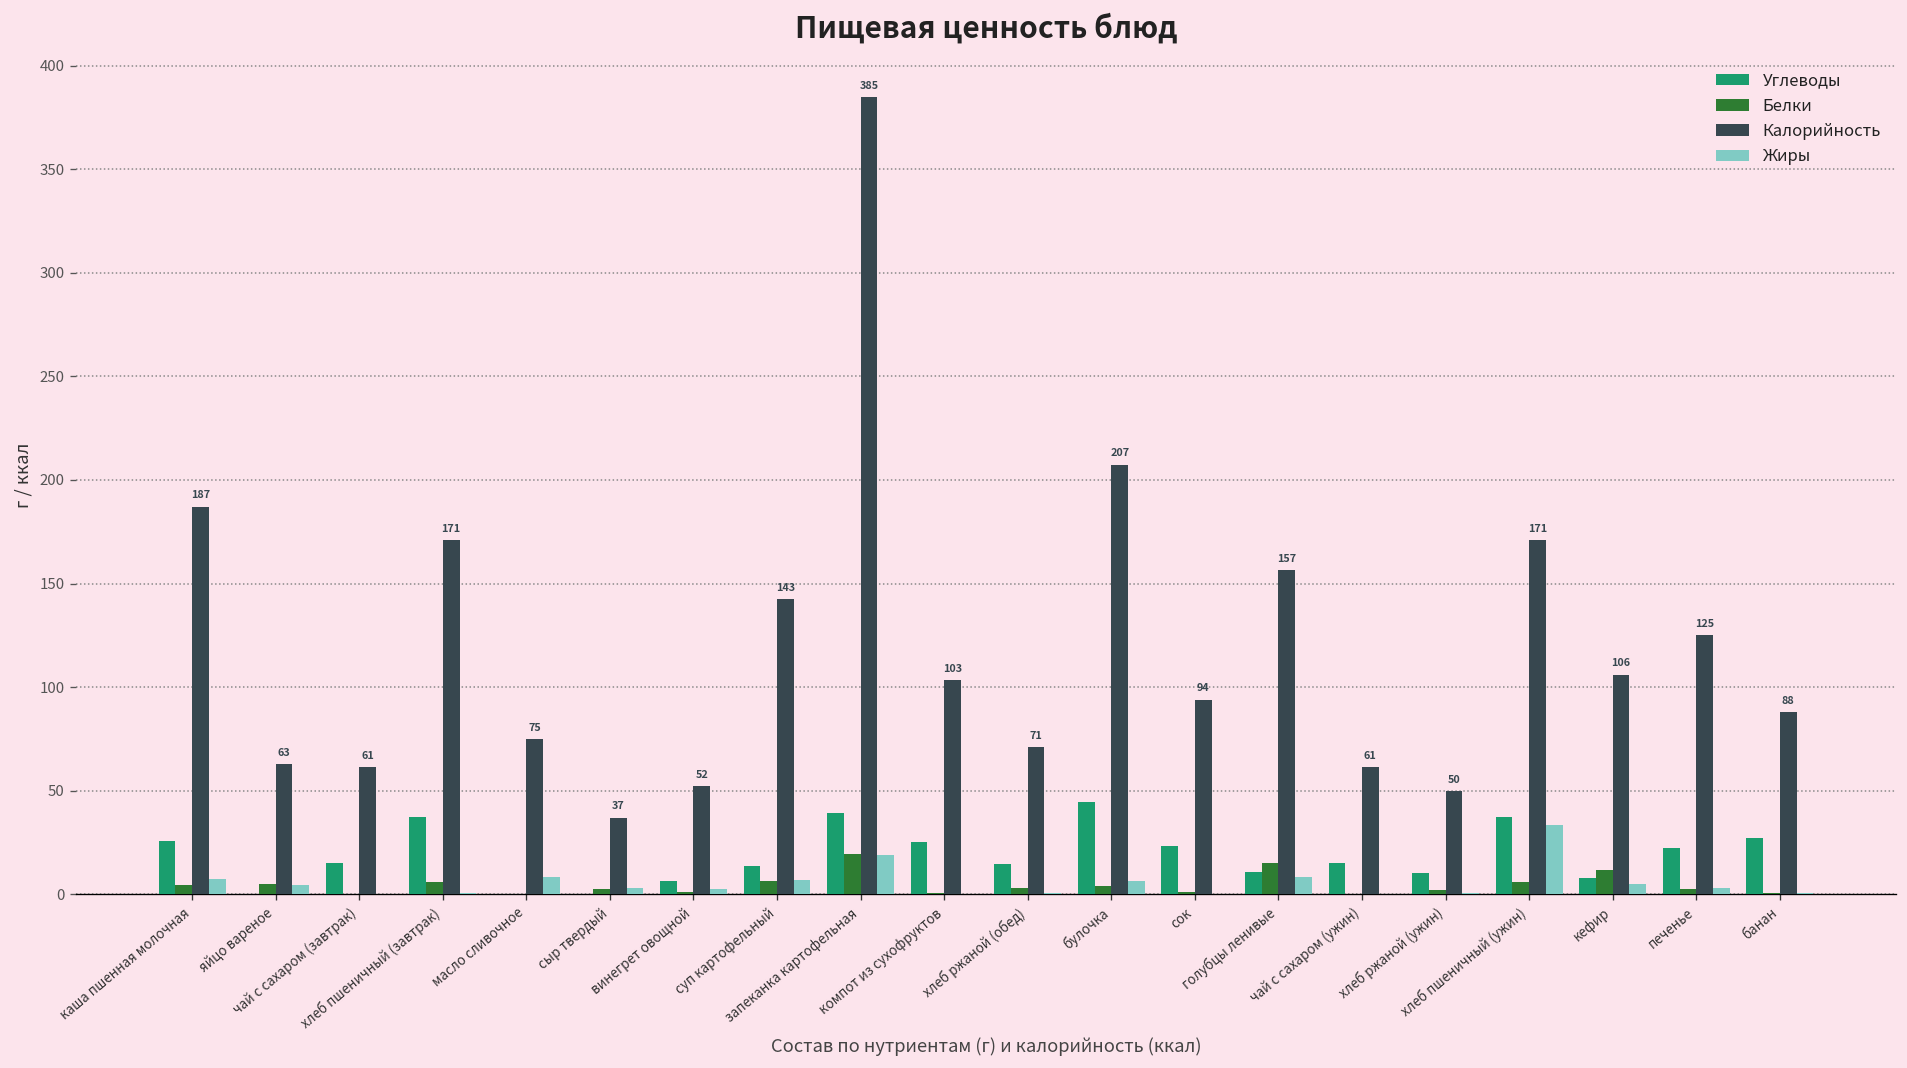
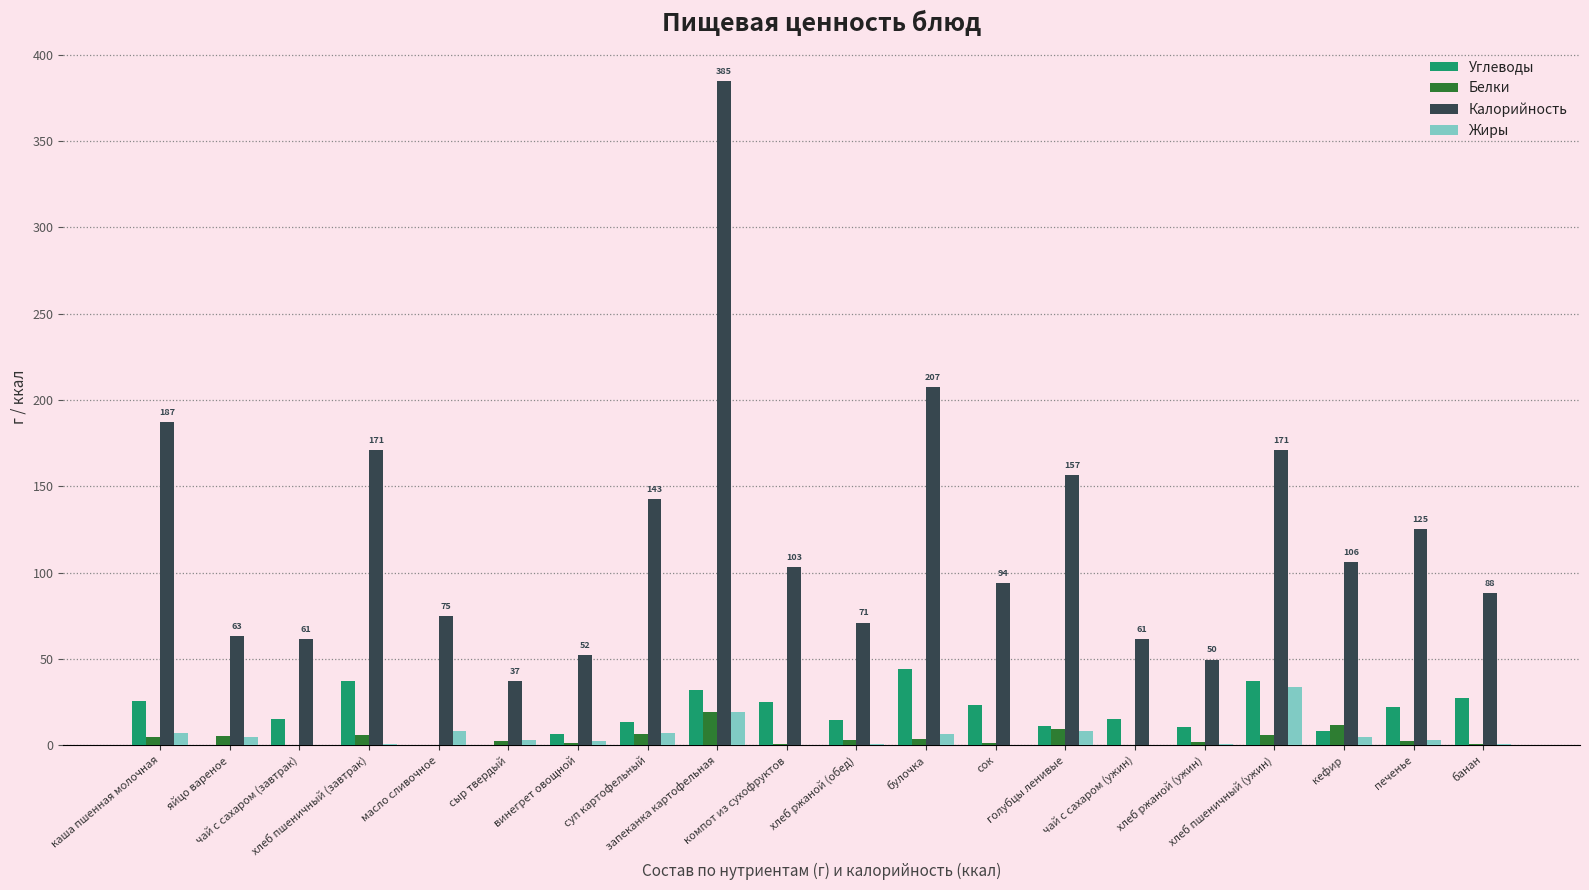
Углеводы, запеканка картофельная: 39 -> 32
Белки, голубцы ленивые: 15 -> 9
